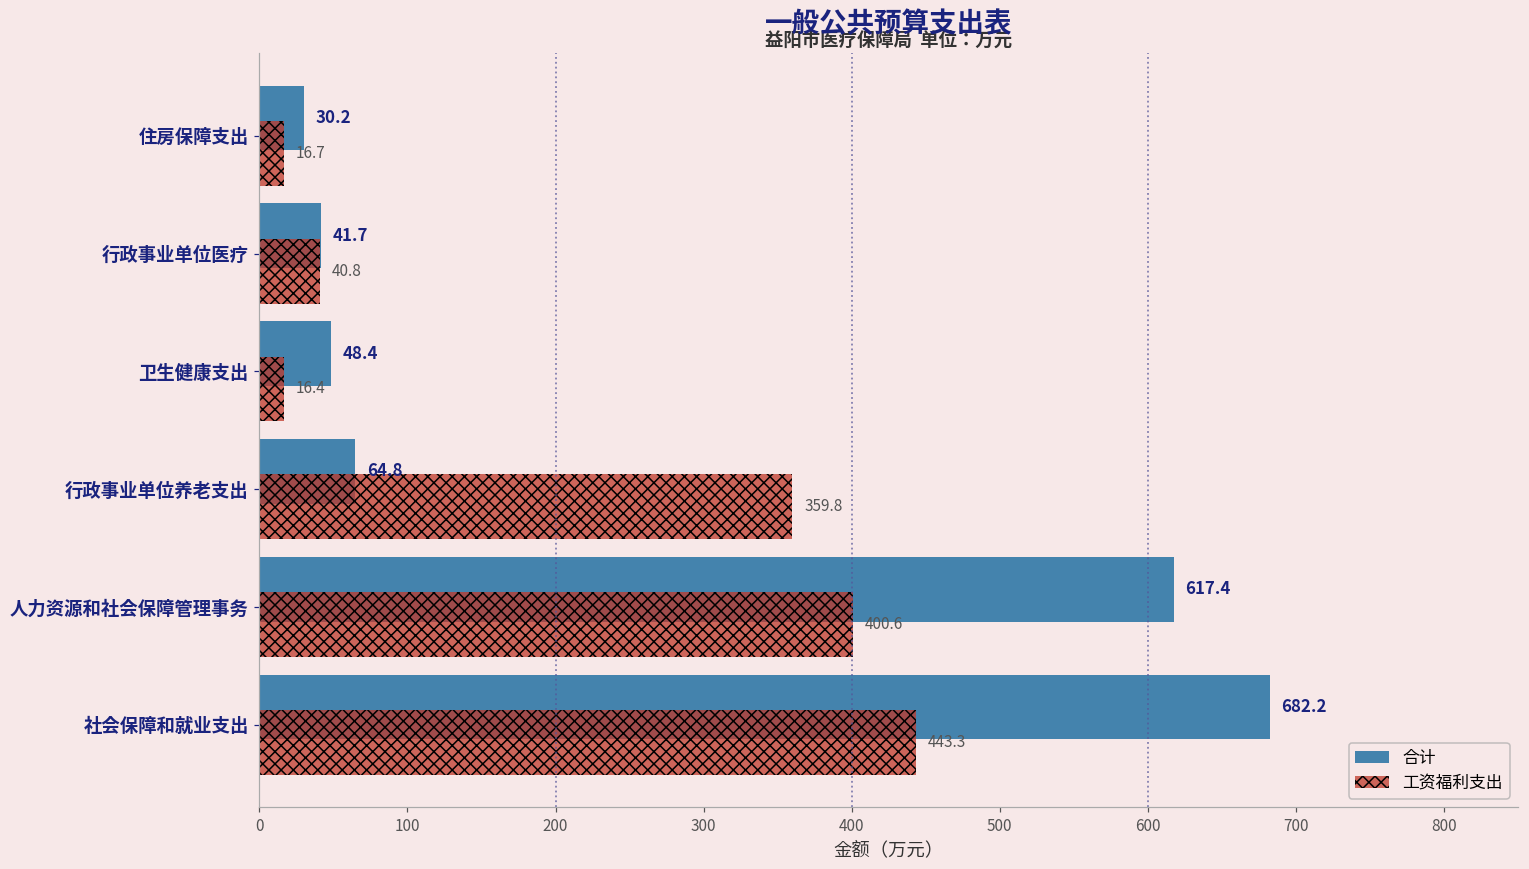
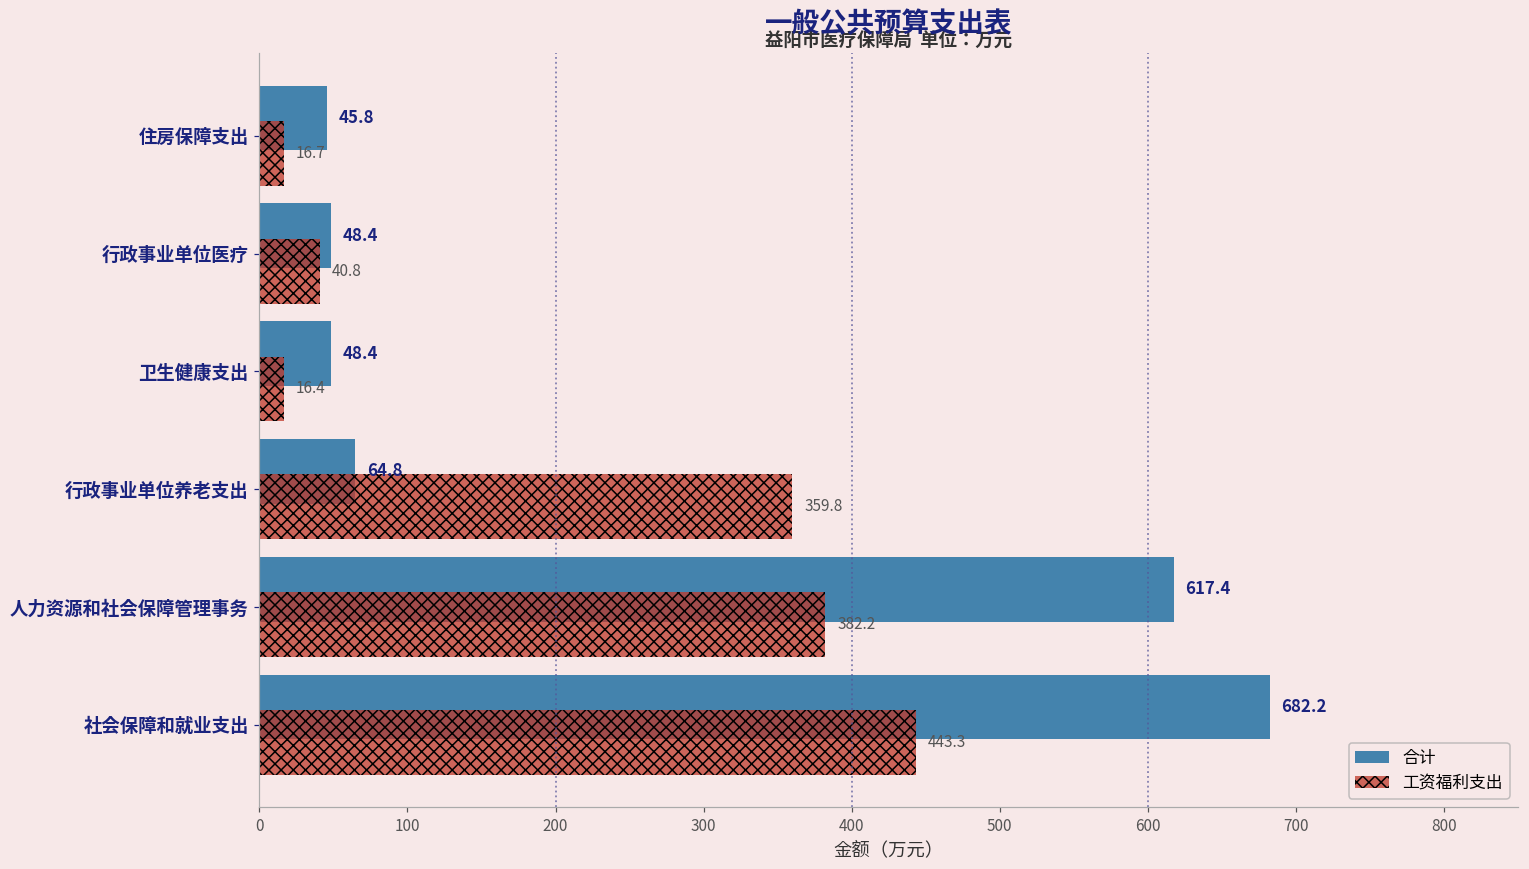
合计, 住房保障支出: 30.2 -> 45.8
合计, 行政事业单位医疗: 41.7 -> 48.4
工资福利支出, 人力资源和社会保障管理事务: 400.6 -> 382.2
